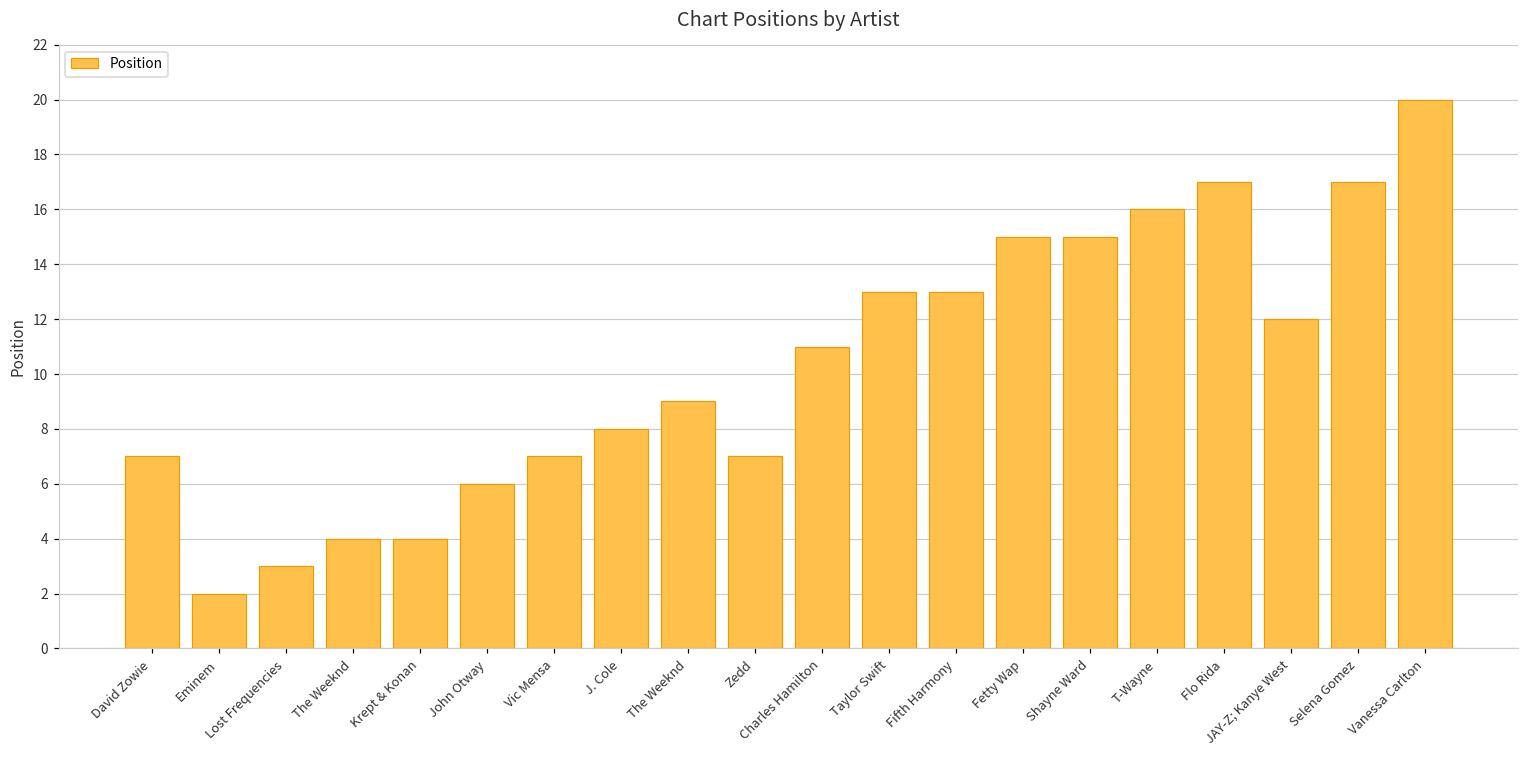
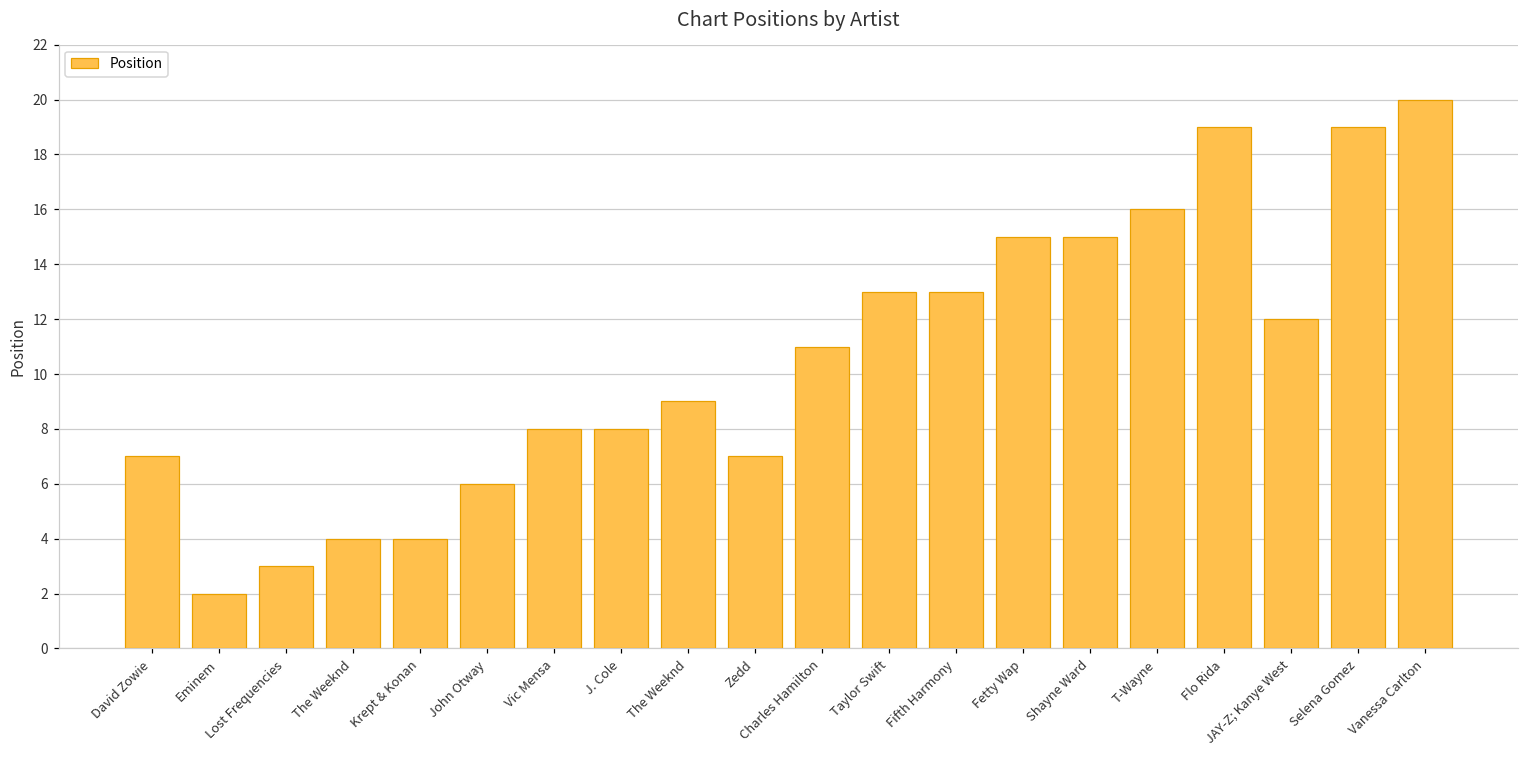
Vic Mensa: 7 -> 8
Flo Rida: 17 -> 19
Selena Gomez: 17 -> 19
